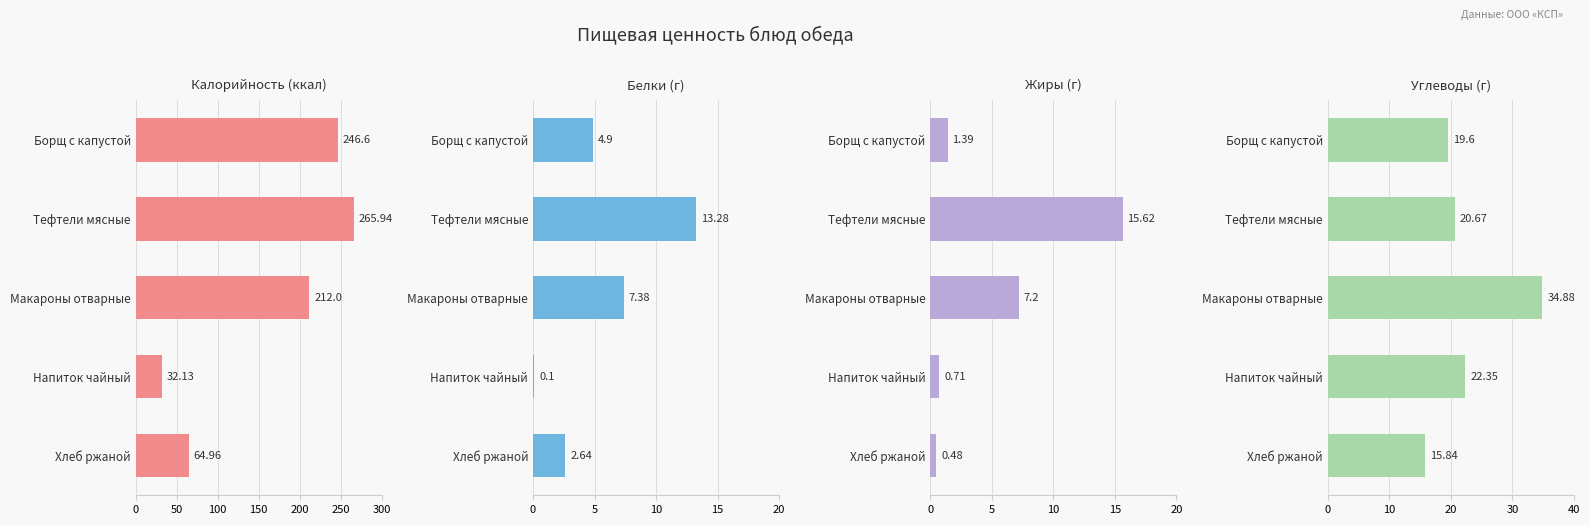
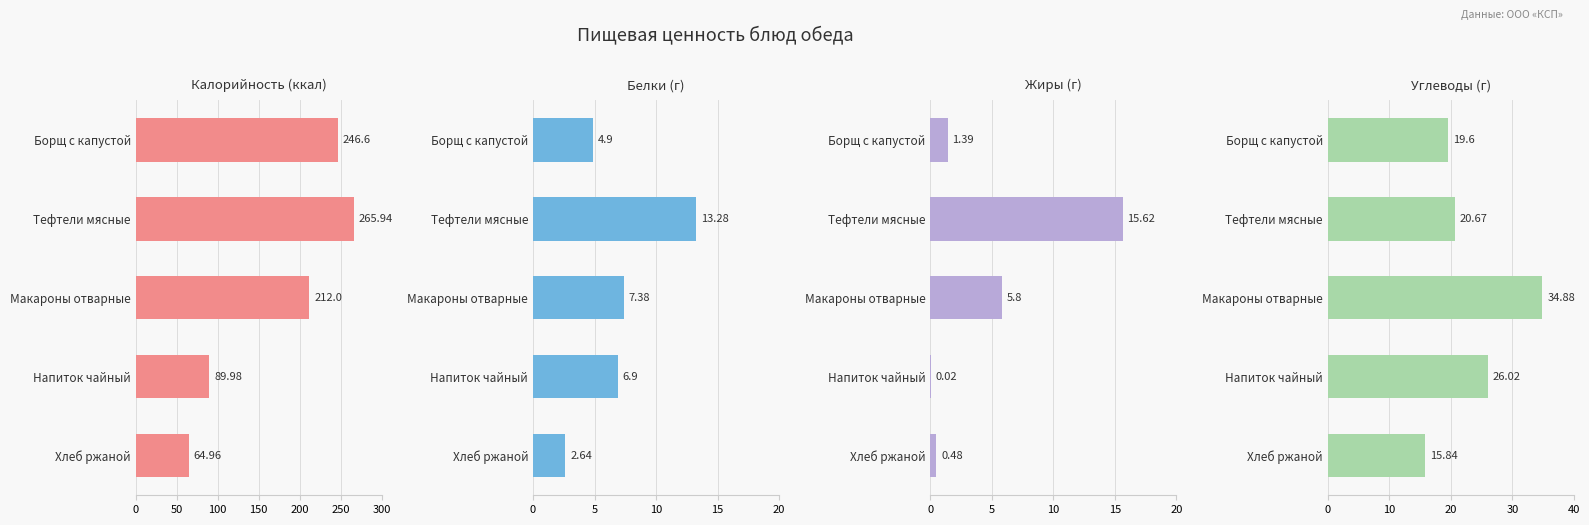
Калорийность (ккал), Напиток чайный: 32.13 -> 89.98
Белки (г), Напиток чайный: 0.1 -> 6.9
Жиры (г), Макароны отварные: 7.2 -> 5.8
Жиры (г), Напиток чайный: 0.71 -> 0.02
Углеводы (г), Напиток чайный: 22.35 -> 26.02
